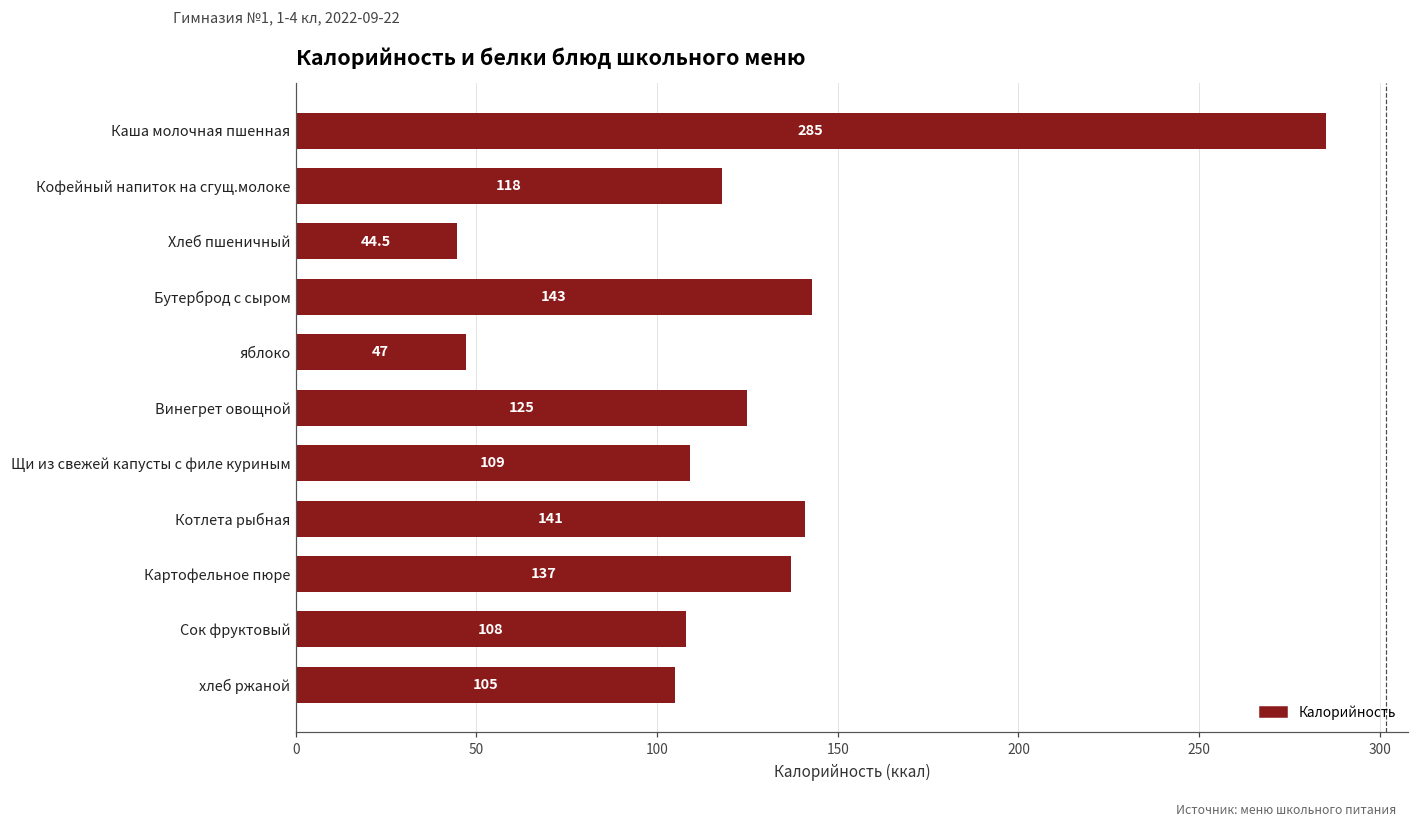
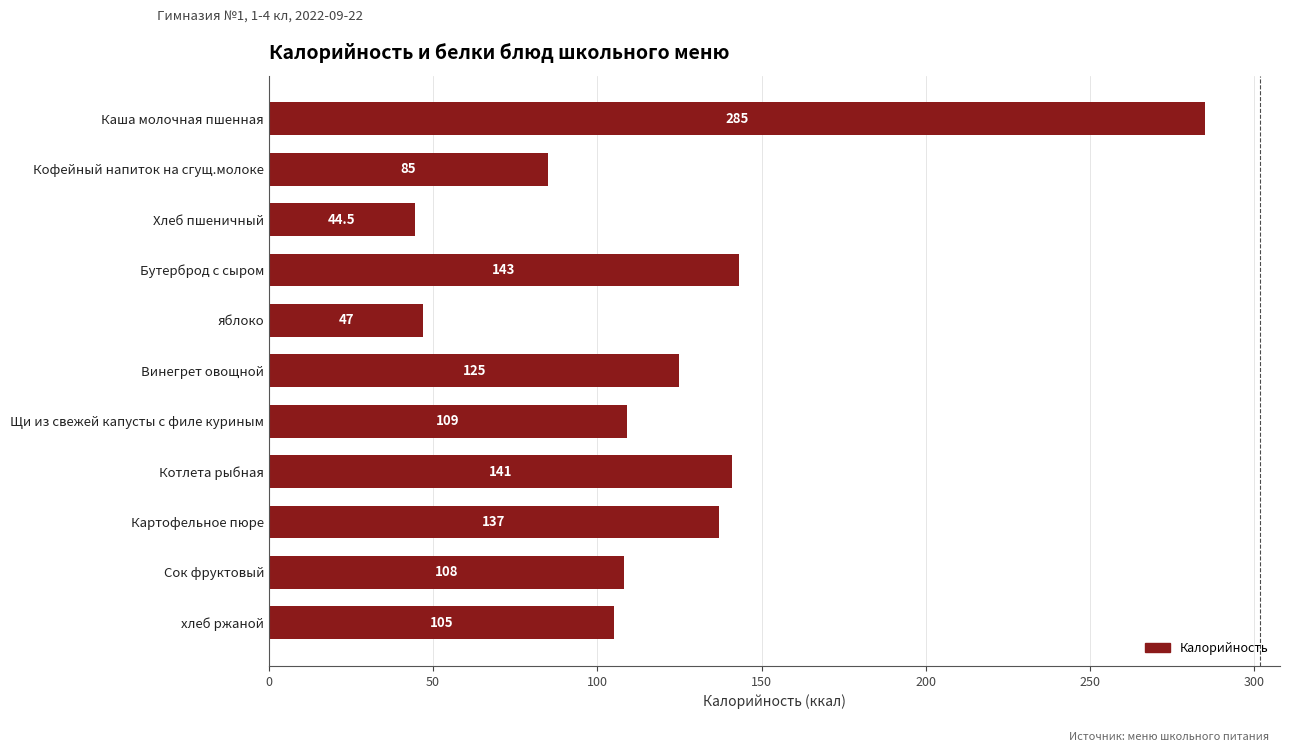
Кофейный напиток на сгущ.молоке: 118 -> 85
